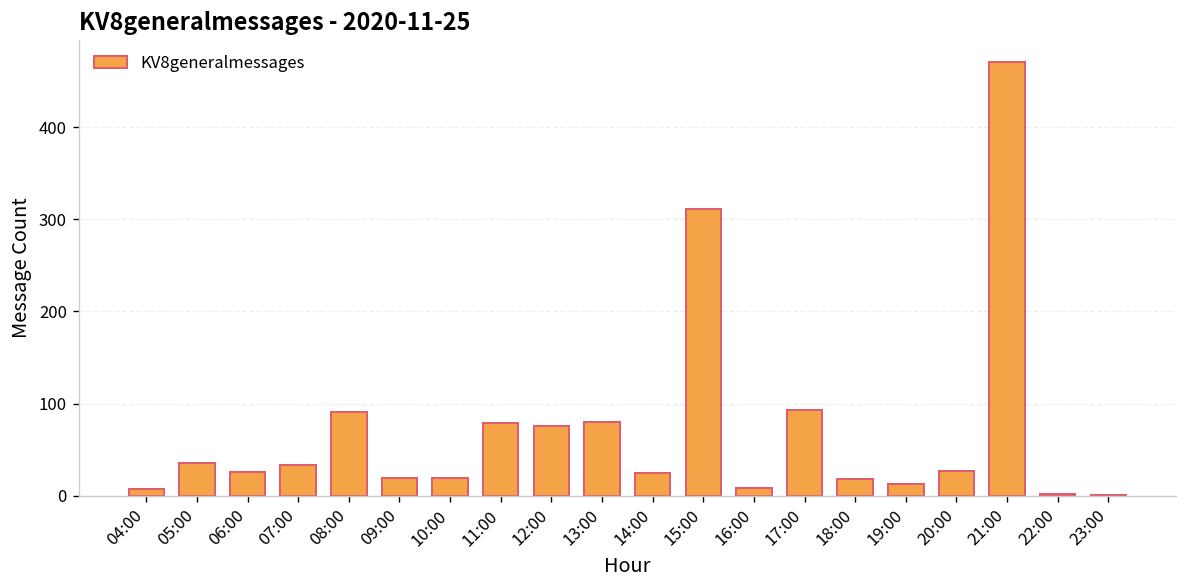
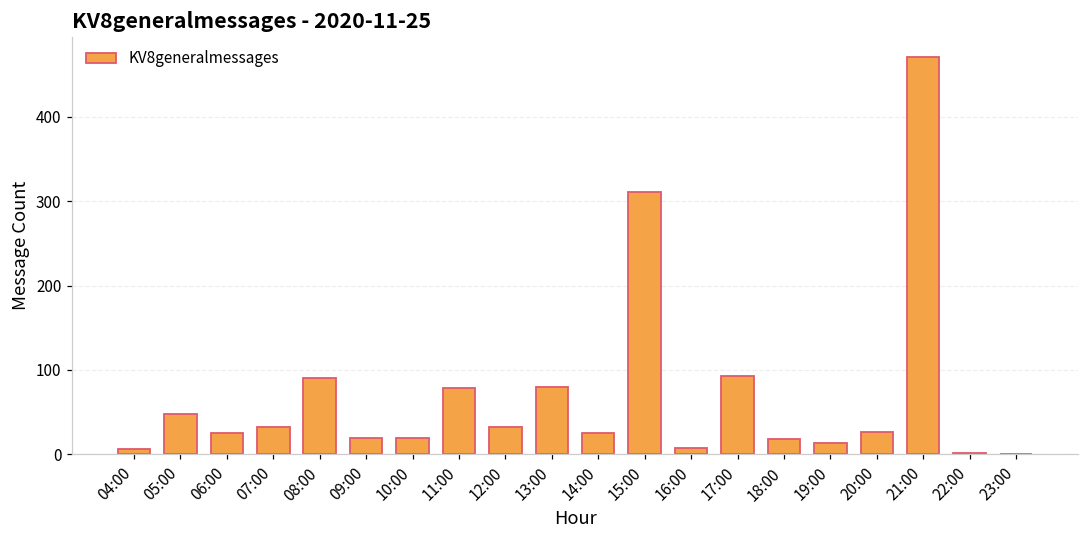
05:00: 40 -> 50
12:00: 80 -> 30
